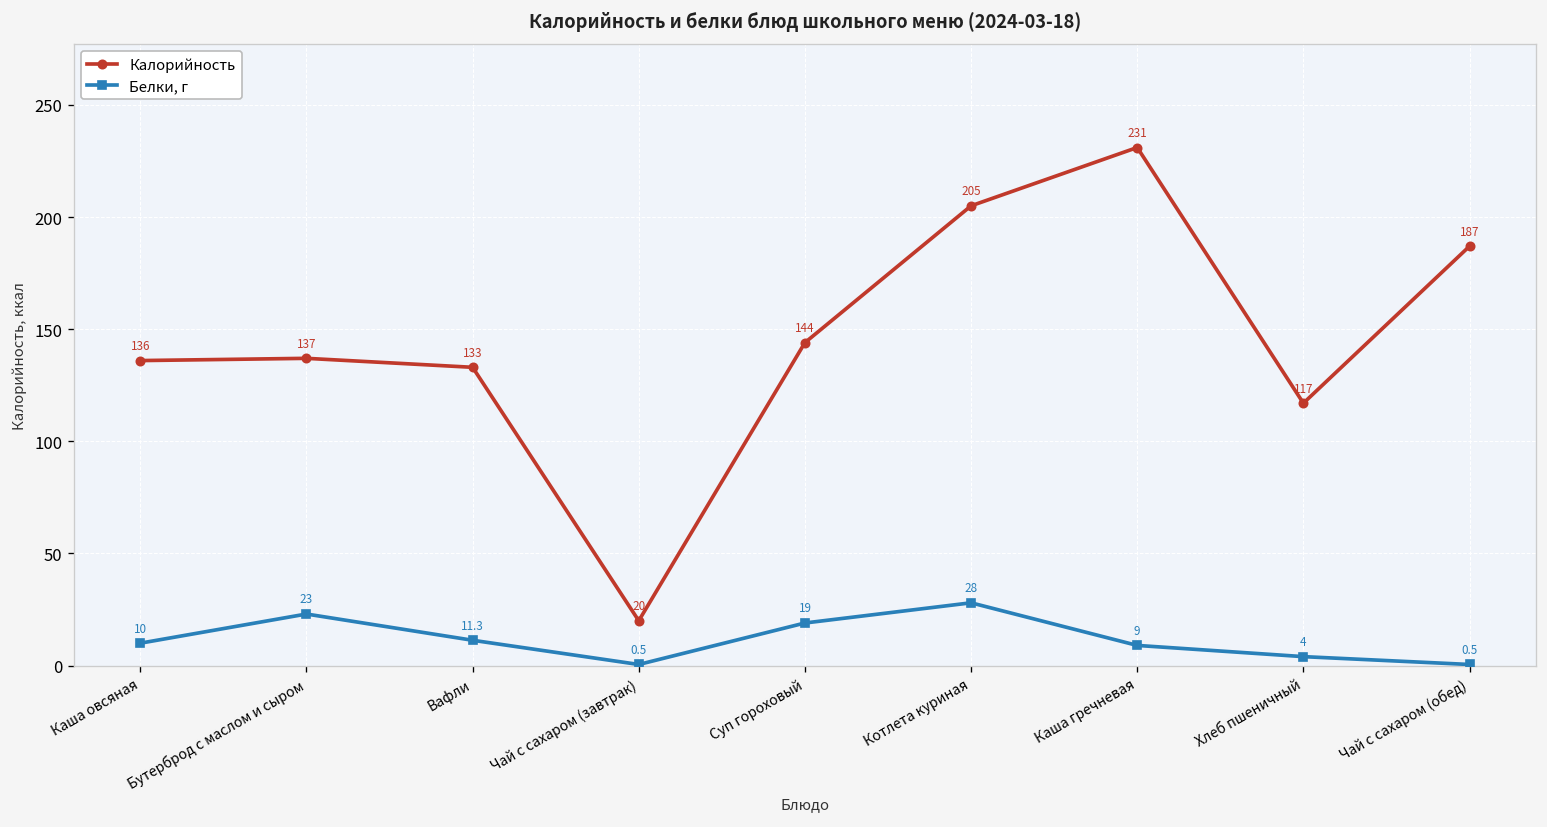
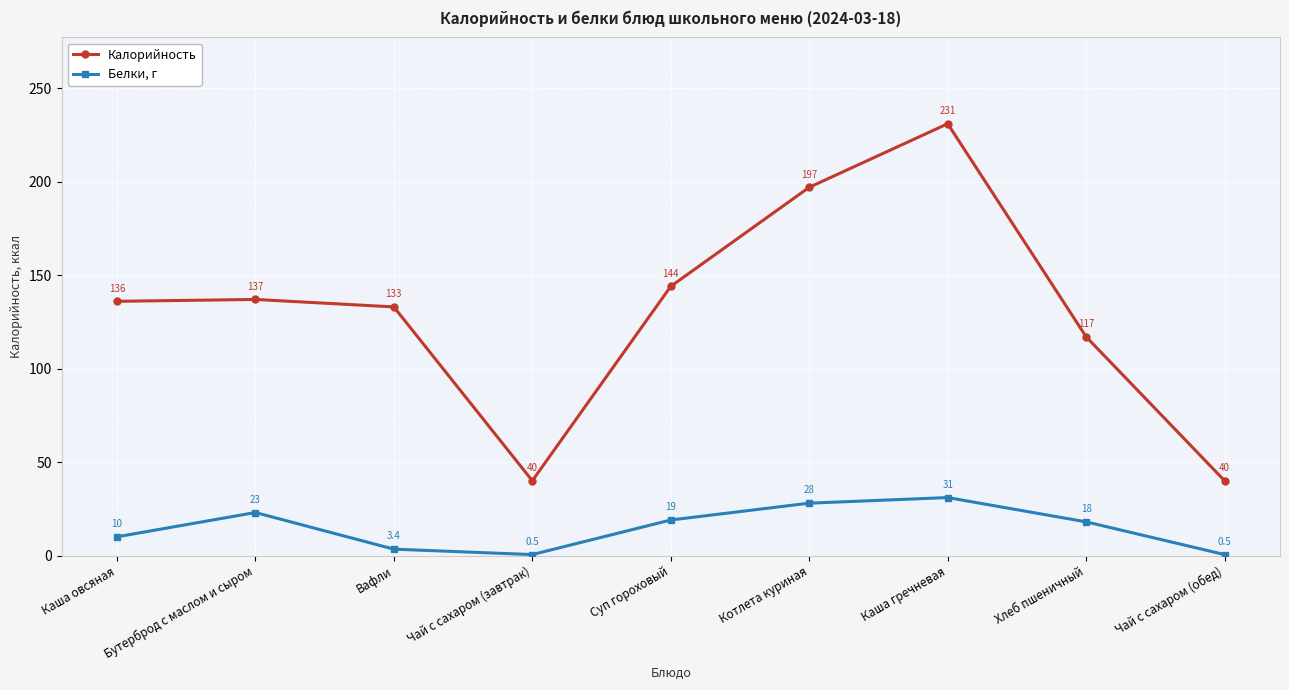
Белки, г, Вафли: 11.3 -> 3.4
Калорийность, Чай с сахаром (завтрак): 20 -> 40
Калорийность, Котлета куриная: 205 -> 197
Белки, г, Каша гречневая: 9 -> 31
Белки, г, Хлеб пшеничный: 4 -> 18
Калорийность, Чай с сахаром (обед): 187 -> 40
